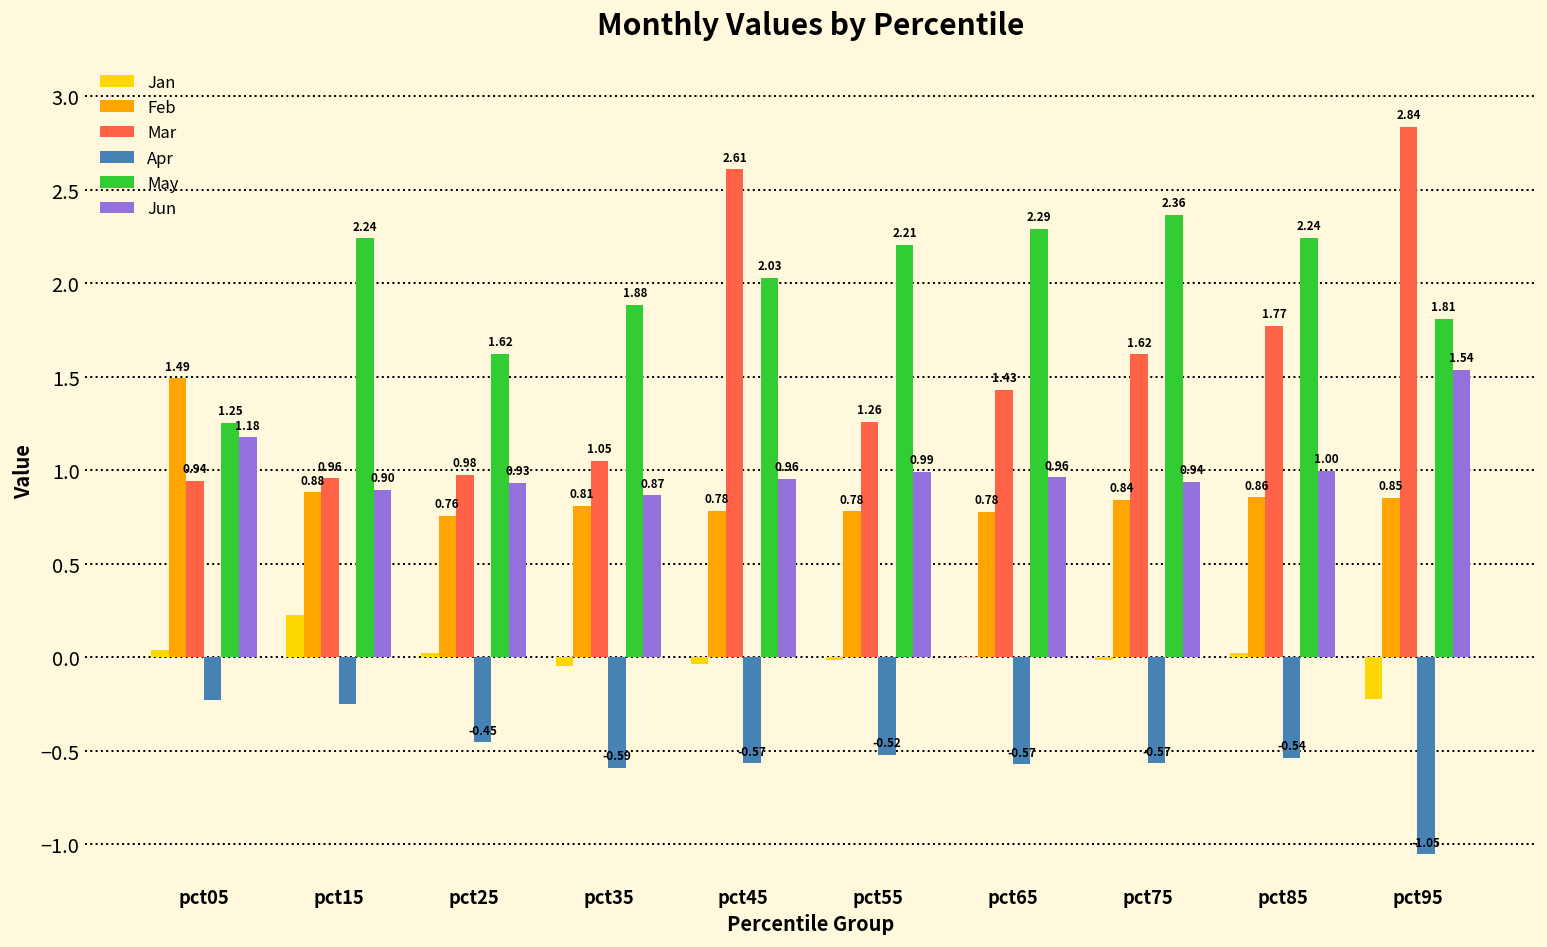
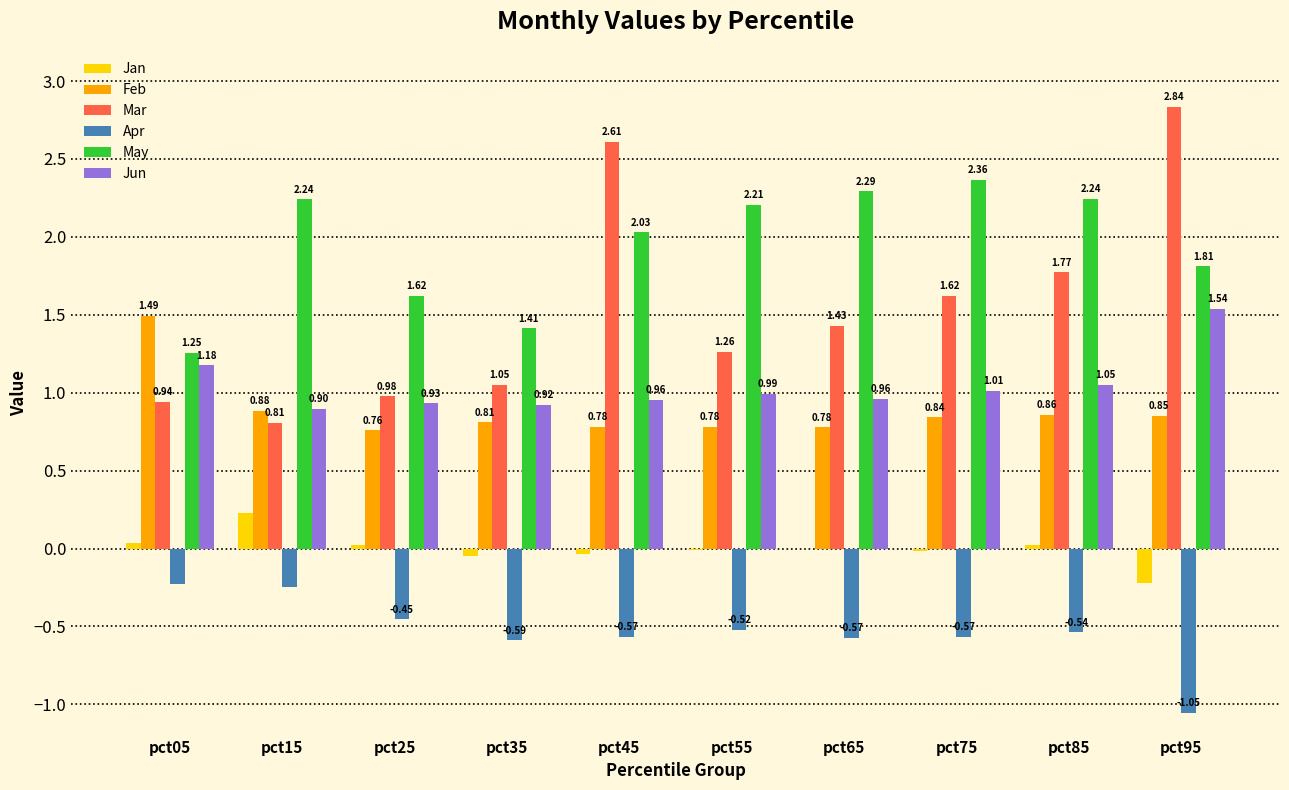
Mar, pct15: 0.96 -> 0.81
May, pct35: 1.88 -> 1.41
Jun, pct35: 0.87 -> 0.92
Jun, pct75: 0.94 -> 1.01
Jun, pct85: 1.00 -> 1.05
